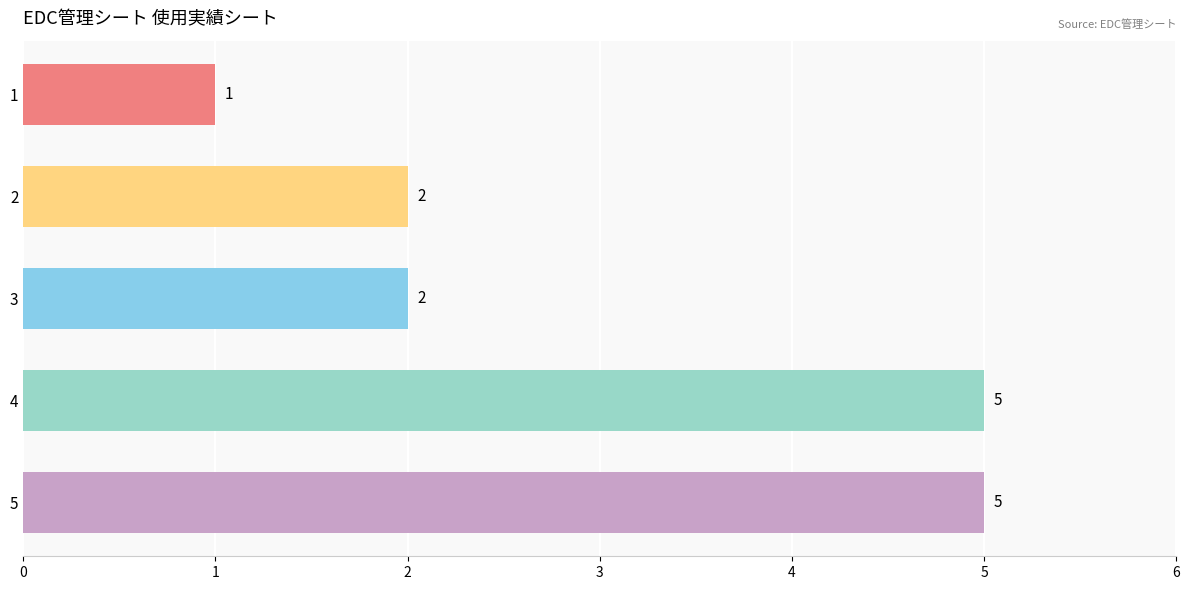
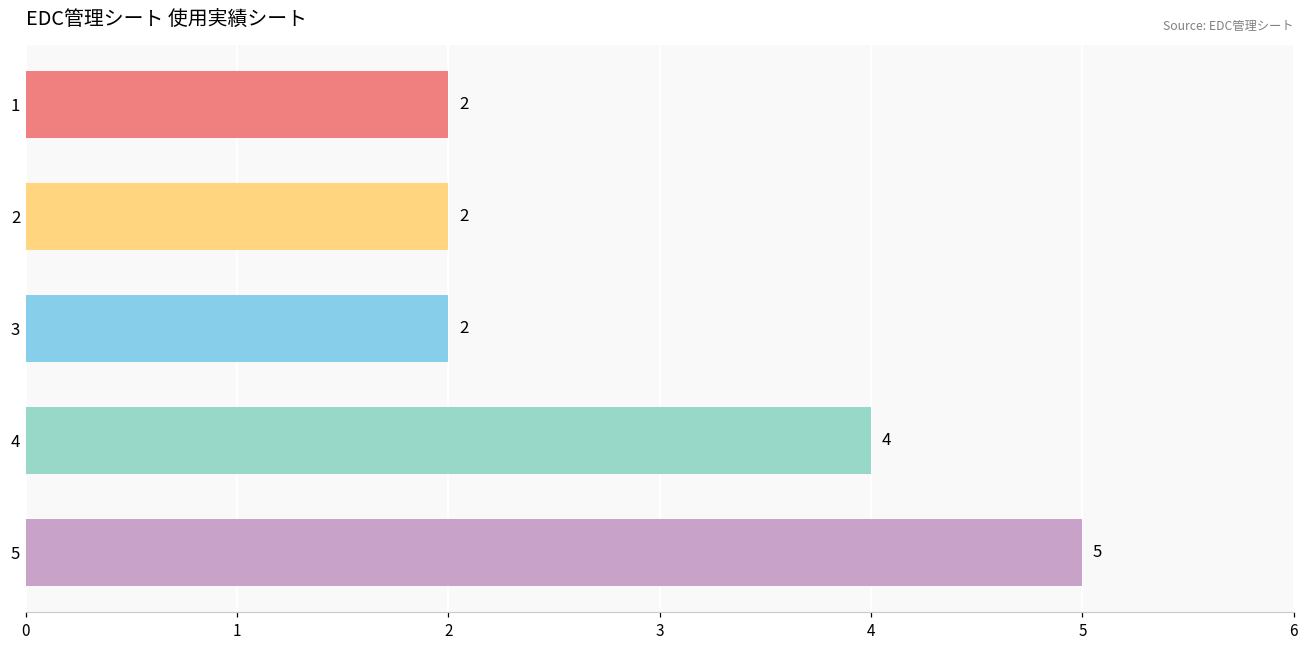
1: 1 -> 2
4: 5 -> 4
